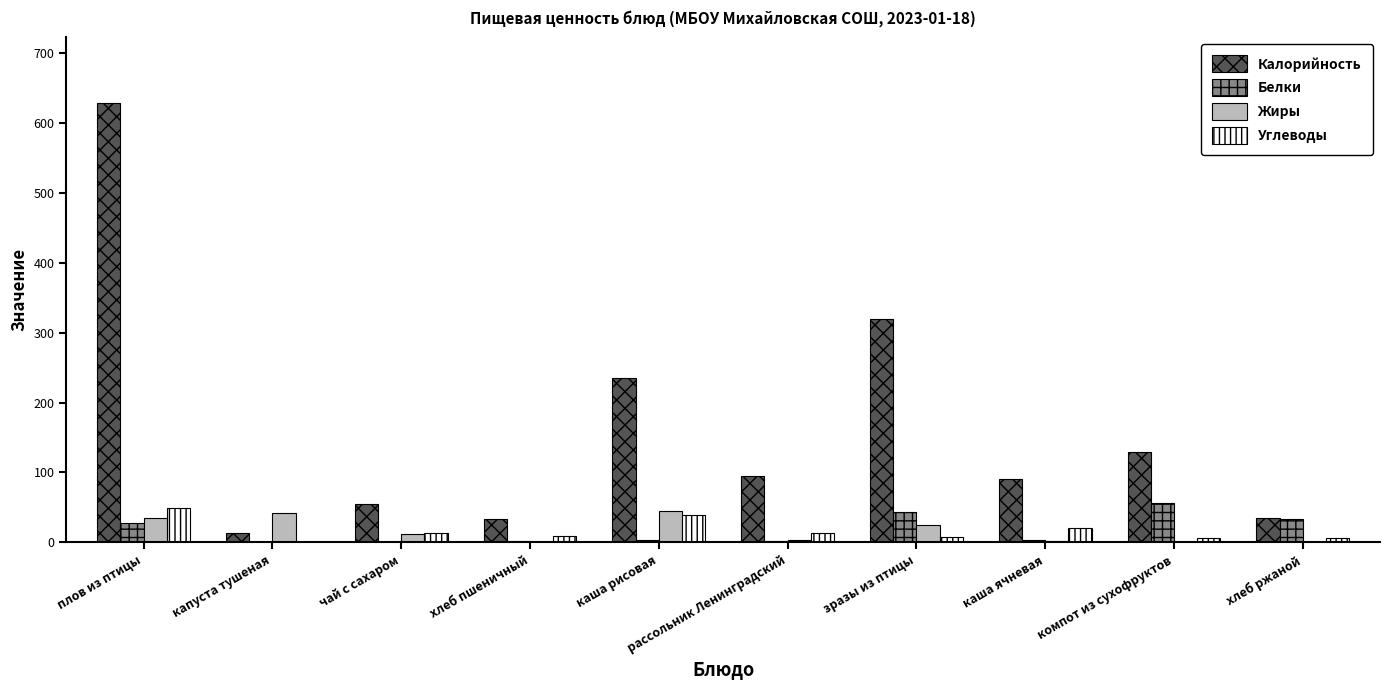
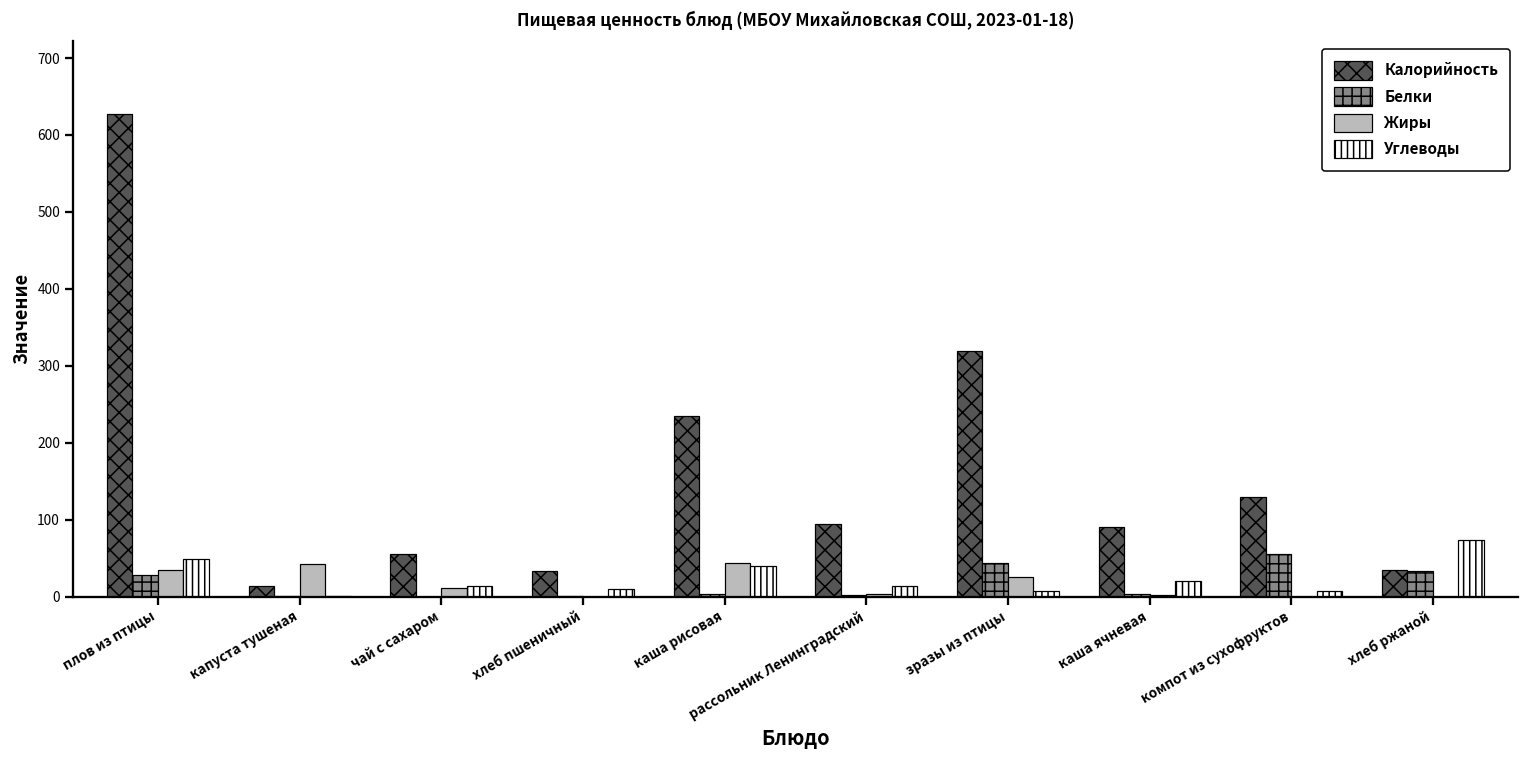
Углеводы, хлеб ржаной: 10 -> 70
